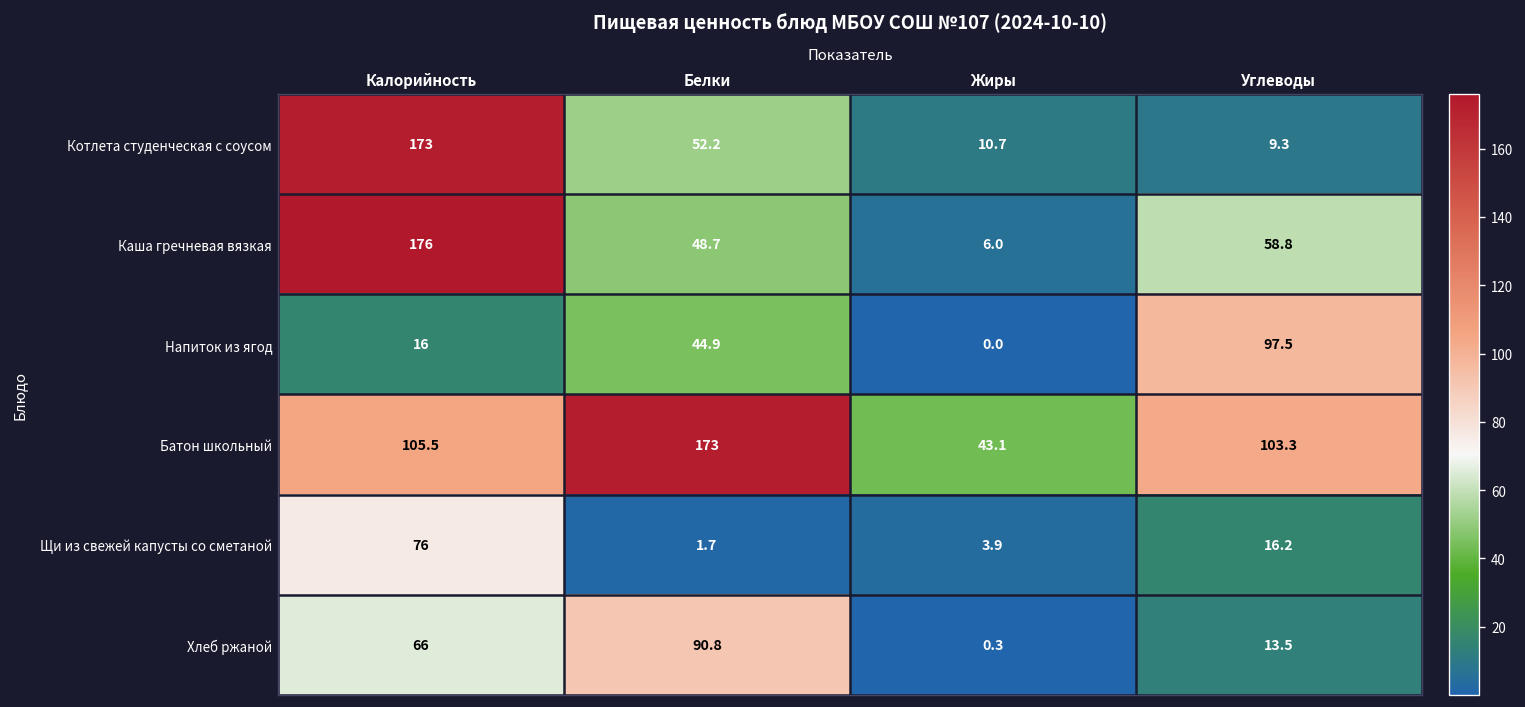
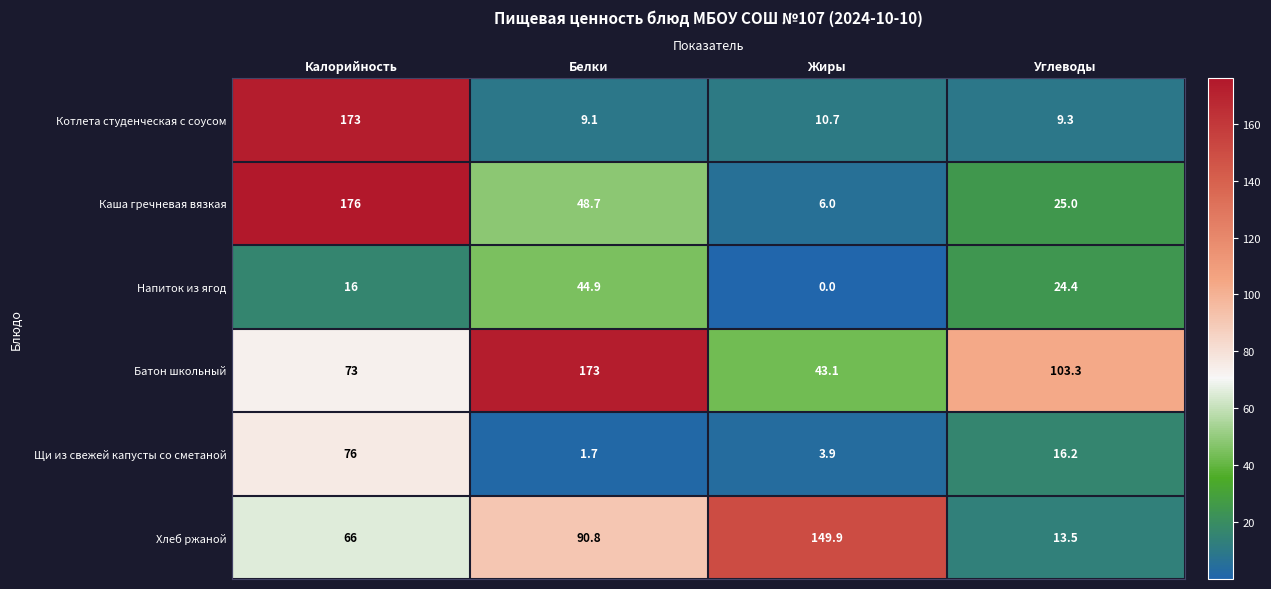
Котлета студенческая с соусом, Белки: 52.2 -> 9.1
Каша гречневая вязкая, Углеводы: 58.8 -> 25.0
Напиток из ягод, Углеводы: 97.5 -> 24.4
Батон школьный, Калорийность: 105.5 -> 73
Хлеб ржаной, Жиры: 0.3 -> 149.9
